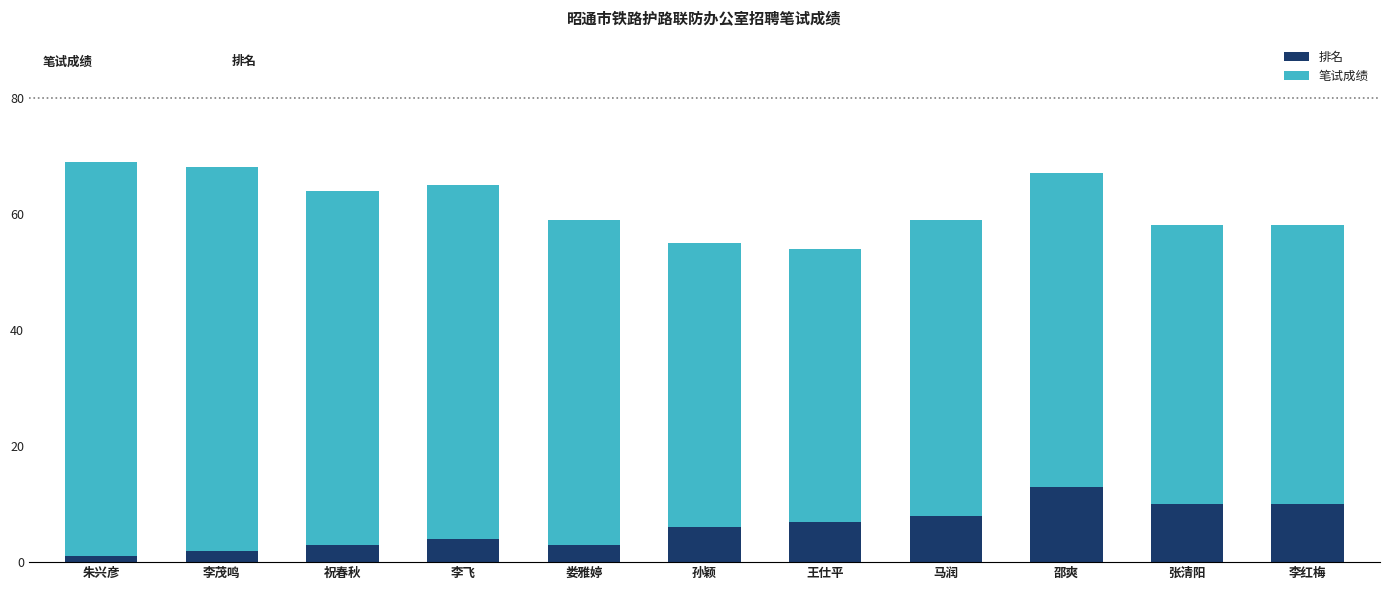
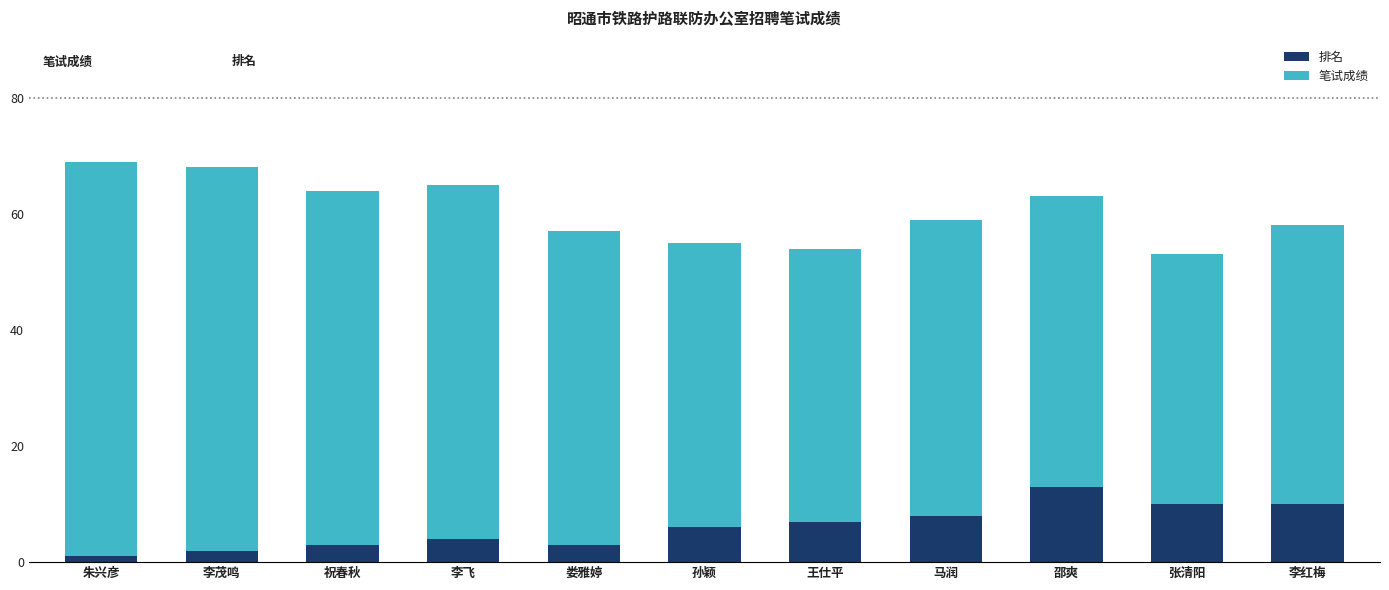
笔试成绩, 娄雅婷: 56 -> 54
笔试成绩, 邵爽: 54 -> 50
笔试成绩, 张清阳: 48 -> 43
